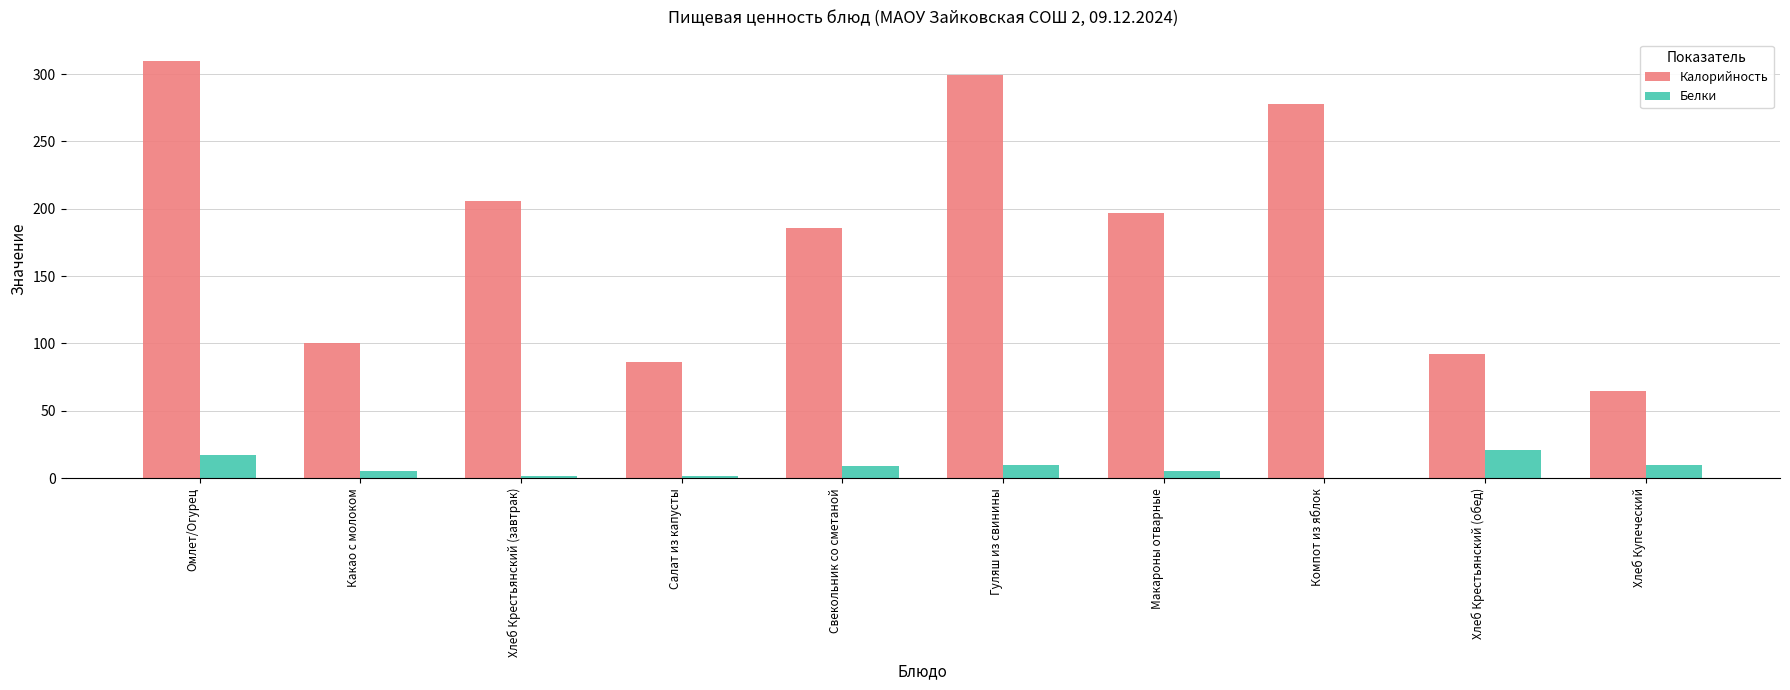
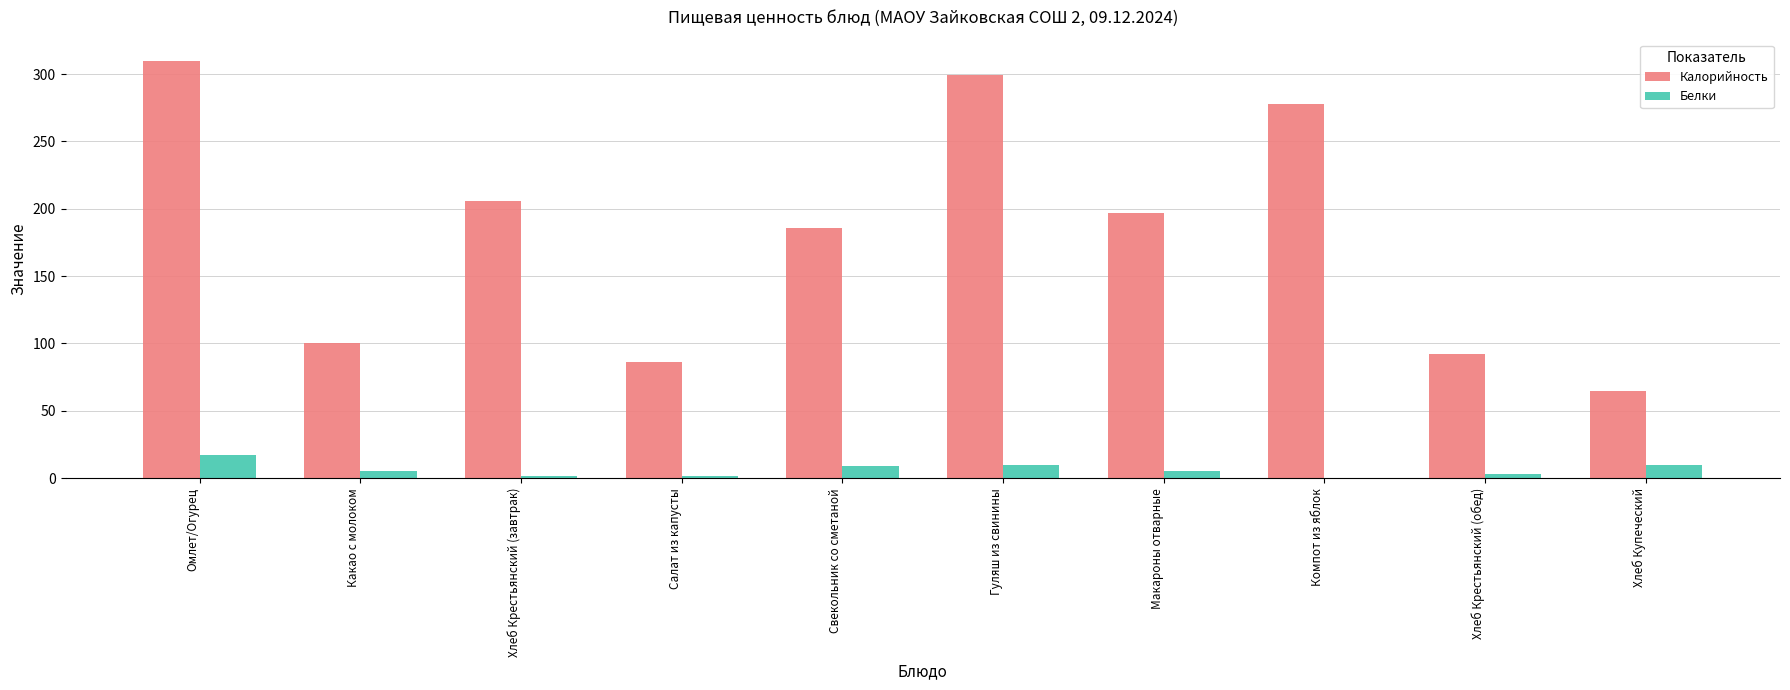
Белки, Хлеб Крестьянский (обед): 21 -> 3
